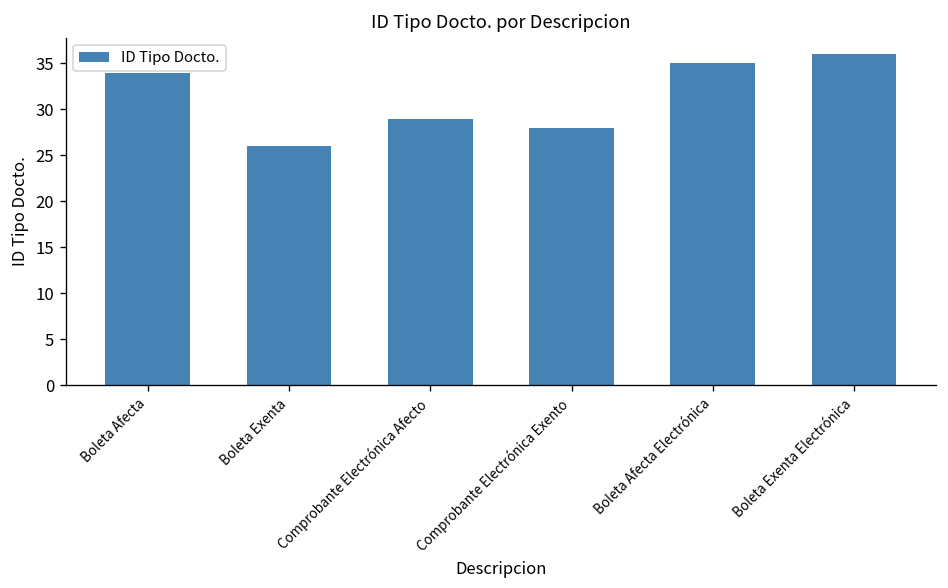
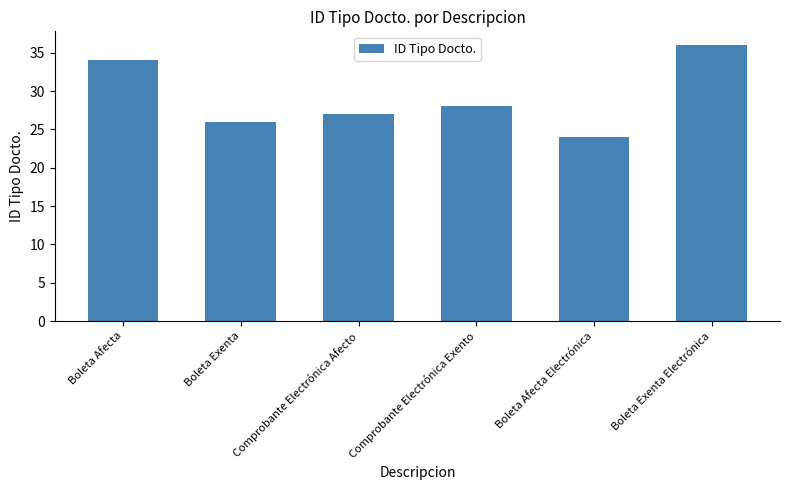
Comprobante Electrónica Afecto: 29 -> 27
Boleta Afecta Electrónica: 35 -> 24
